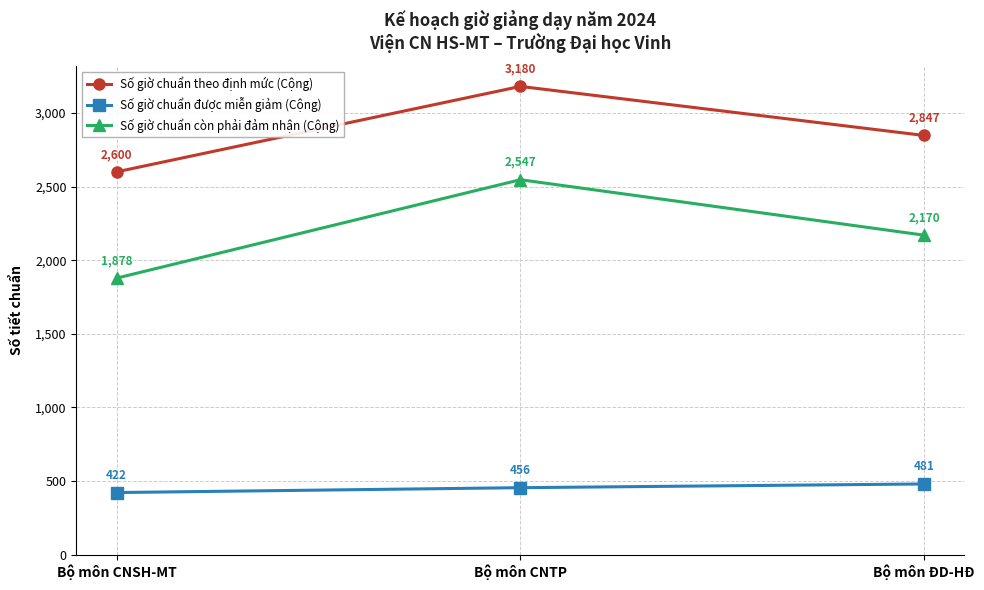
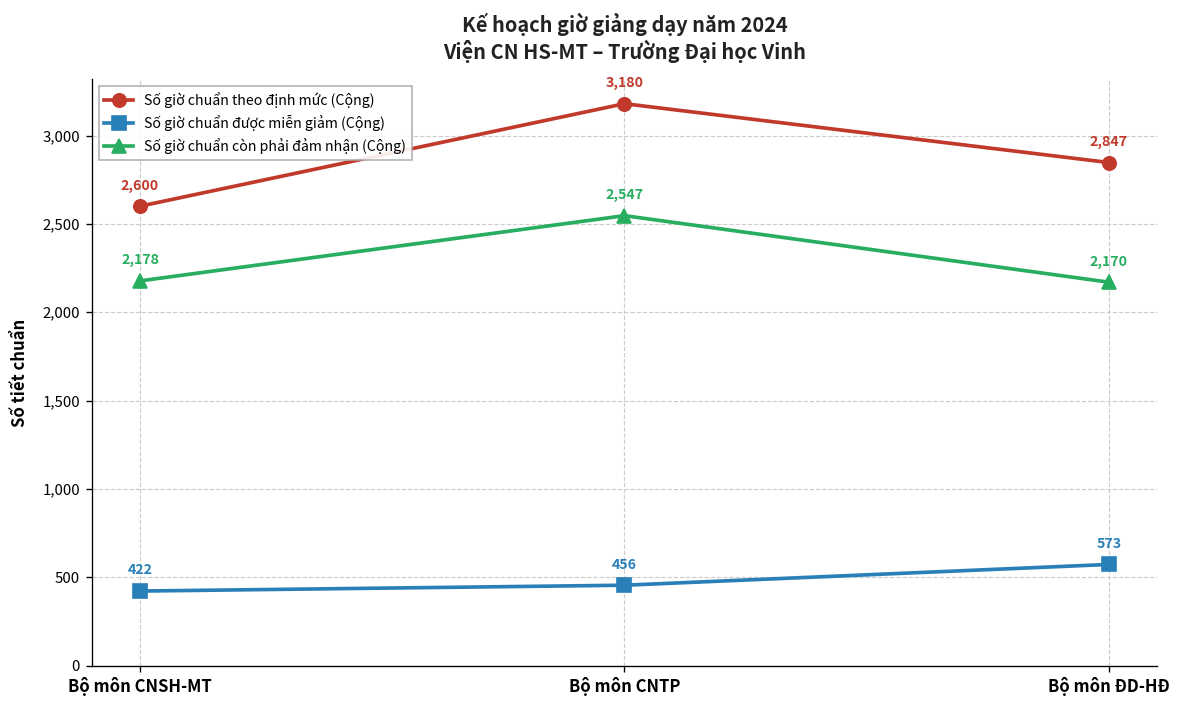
Số giờ chuẩn còn phải đảm nhận (Cộng), Bộ môn CNSH-MT: 1,878 -> 2,178
Số giờ chuẩn được miễn giảm (Cộng), Bộ môn ĐD-HĐ: 481 -> 573
